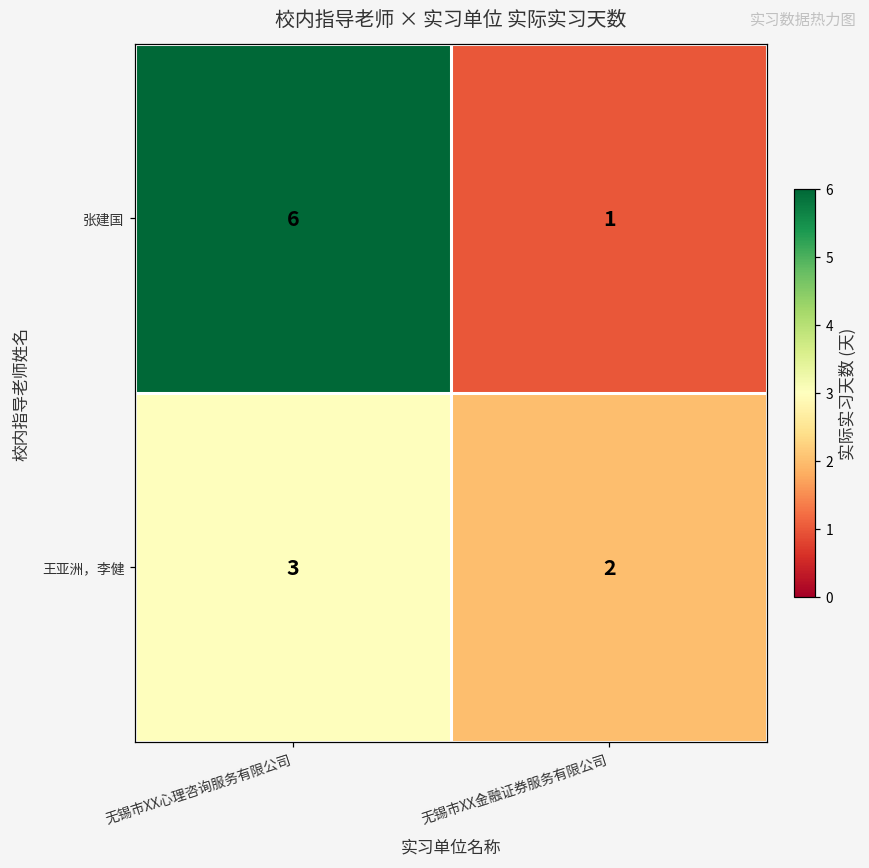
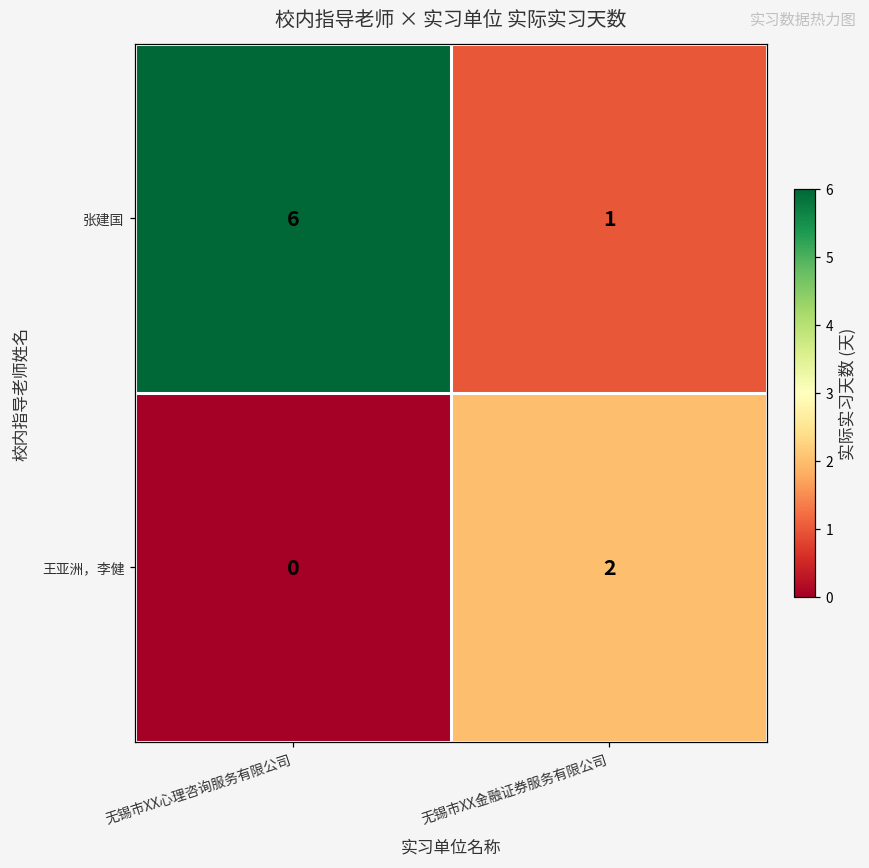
王亚洲，李健, 无锡市XX心理咨询服务有限公司: 3 -> 0
